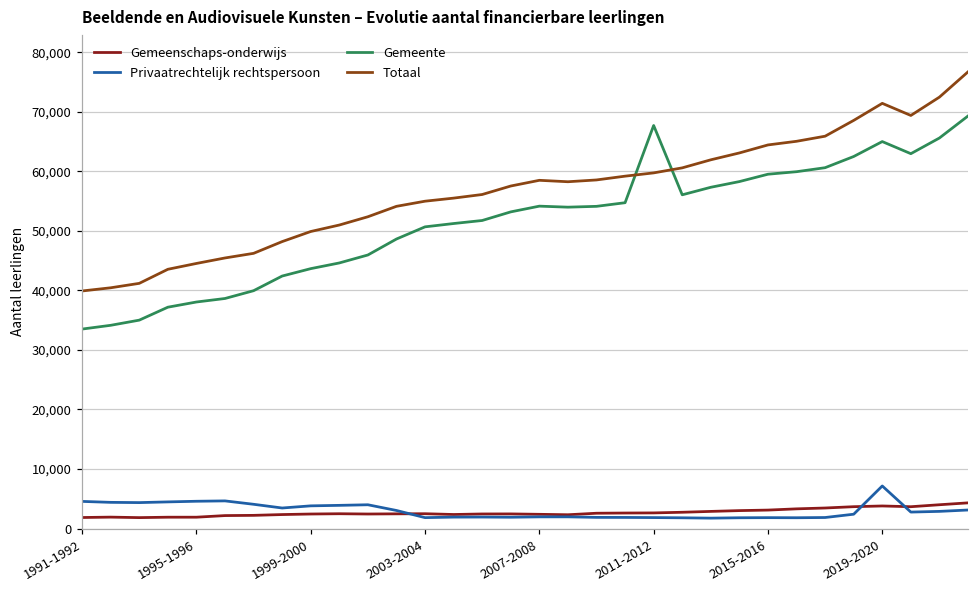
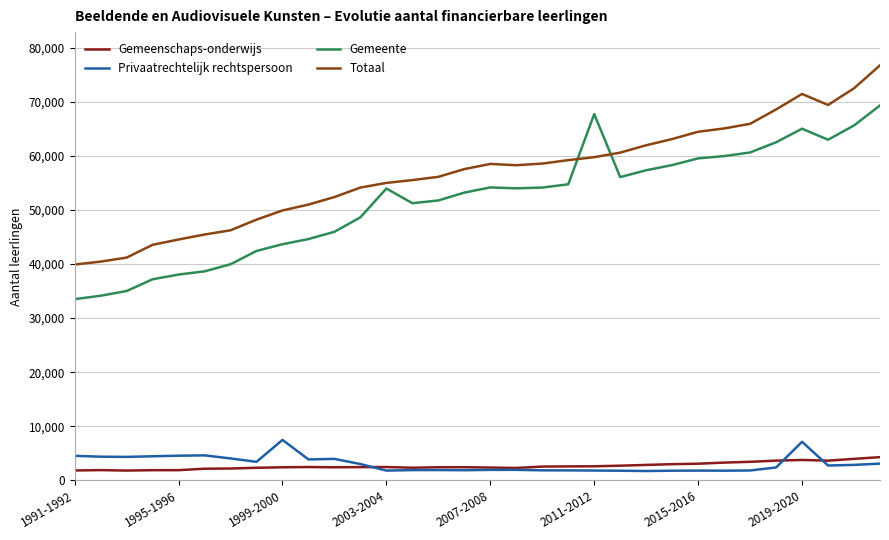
Privaatrechtelijk rechtspersoon, 1999-2000: 4,000 -> 7,000
Gemeente, 2003-2004: 51,000 -> 54,000
